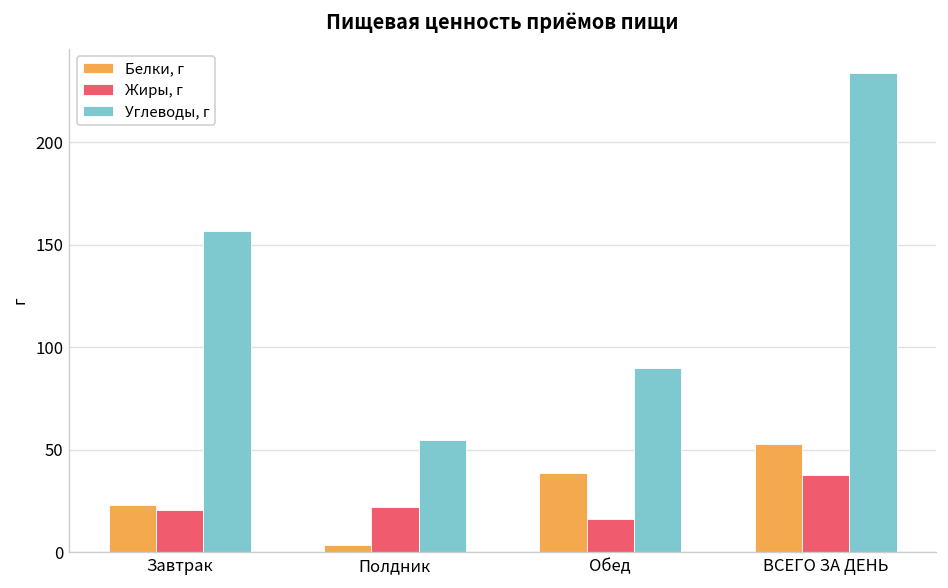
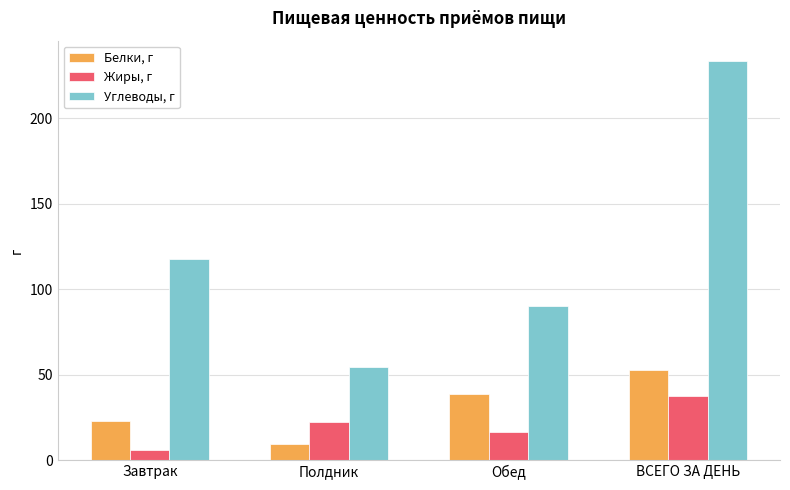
Жиры, г, Завтрак: 21 -> 6
Углеводы, г, Завтрак: 157 -> 118
Белки, г, Полдник: 3 -> 10
